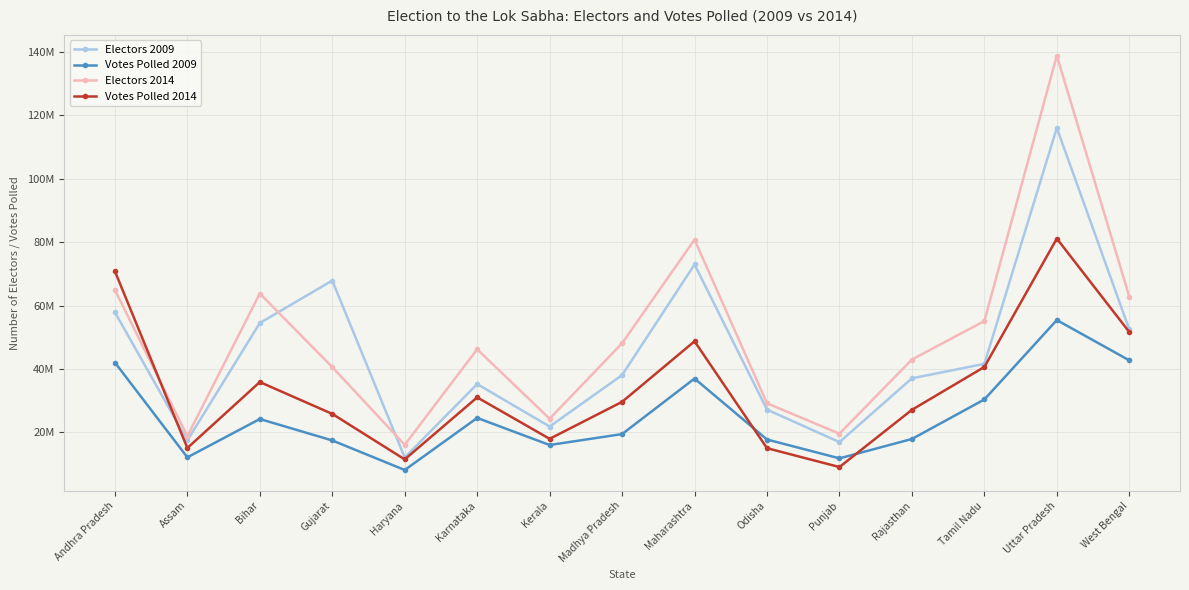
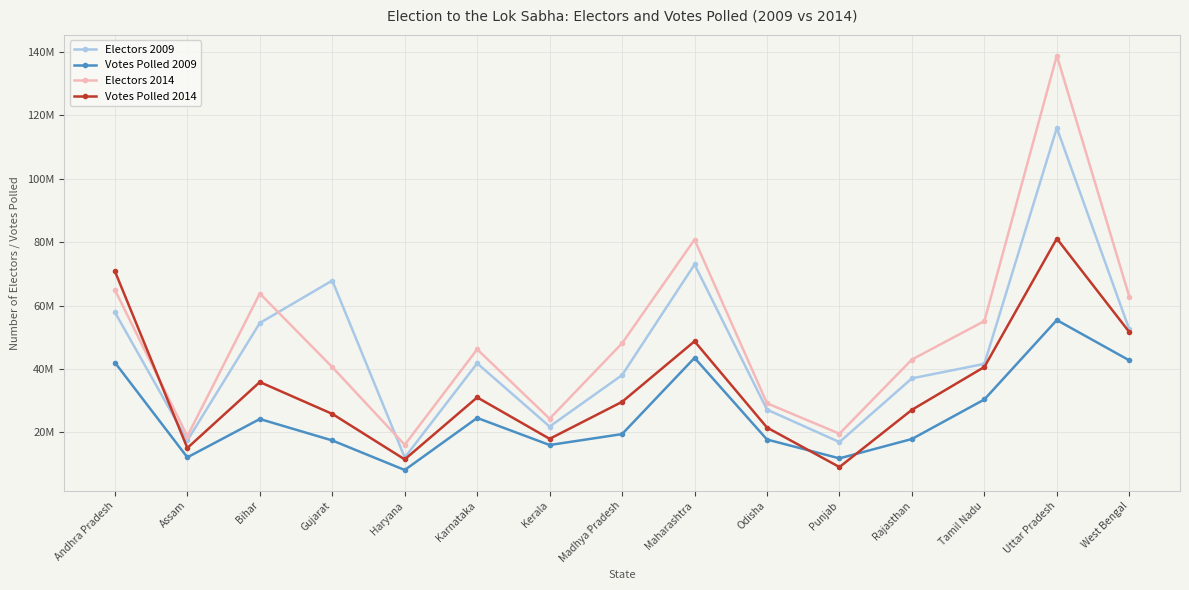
Electors 2009, Karnataka: 35000000 -> 42000000
Votes Polled 2009, Maharashtra: 37000000 -> 44000000
Votes Polled 2014, Odisha: 15000000 -> 22000000
